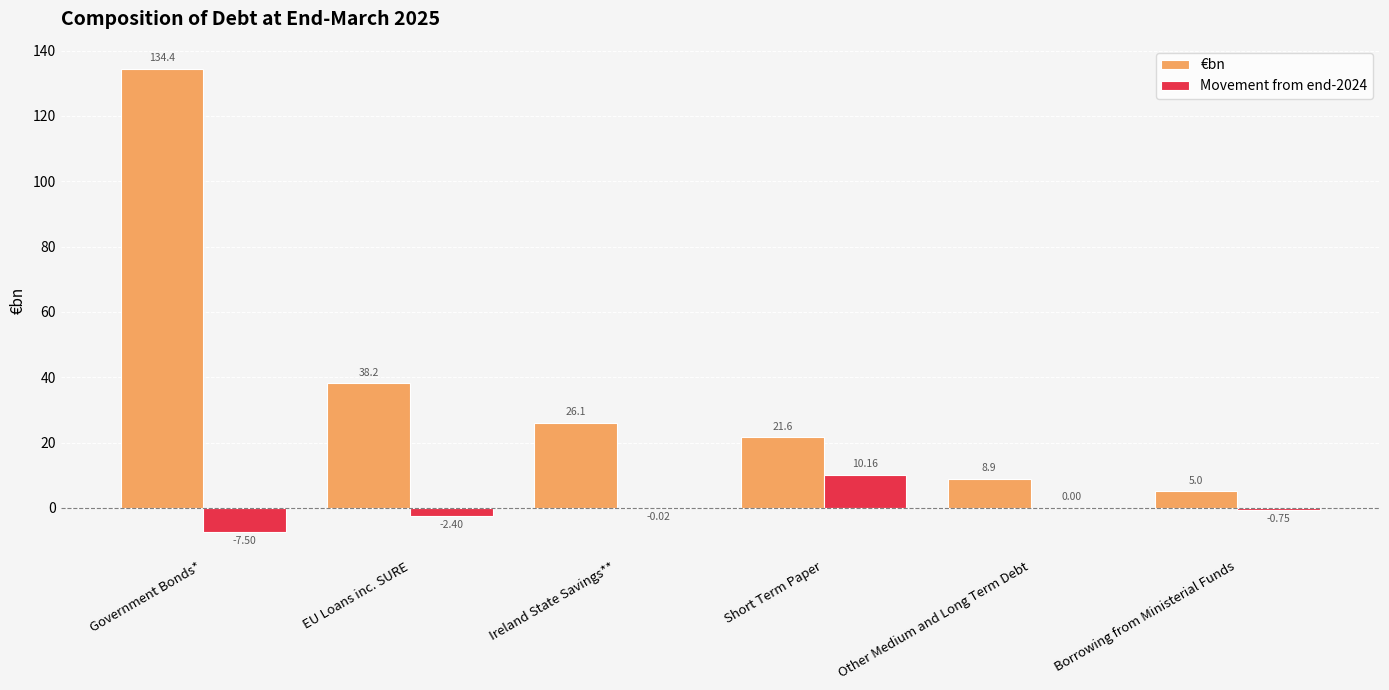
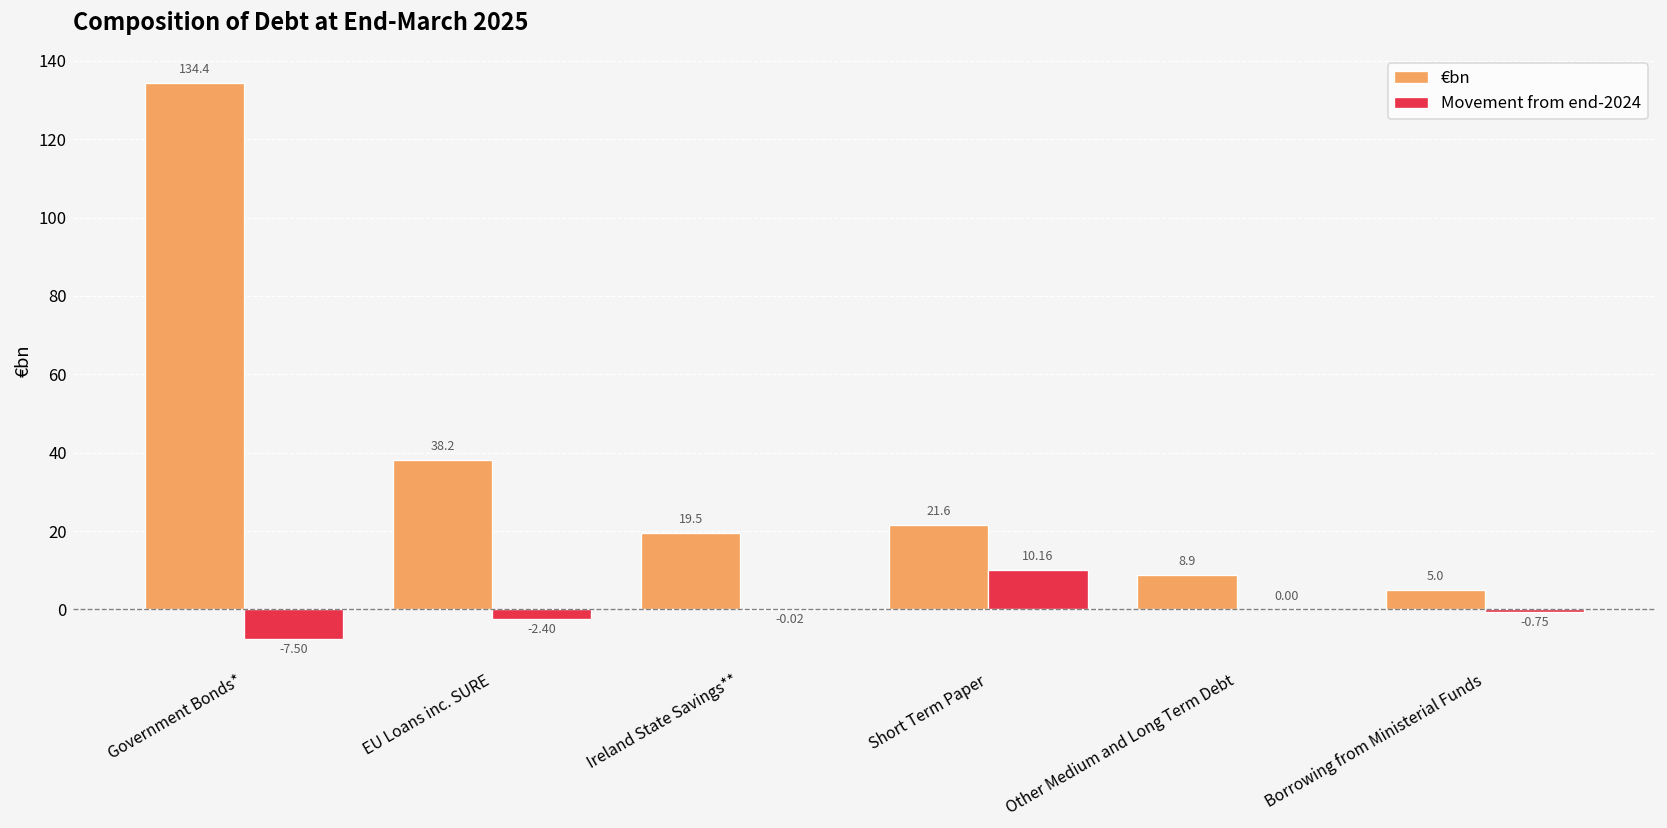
€bn, Ireland State Savings**: 26.1 -> 19.5
